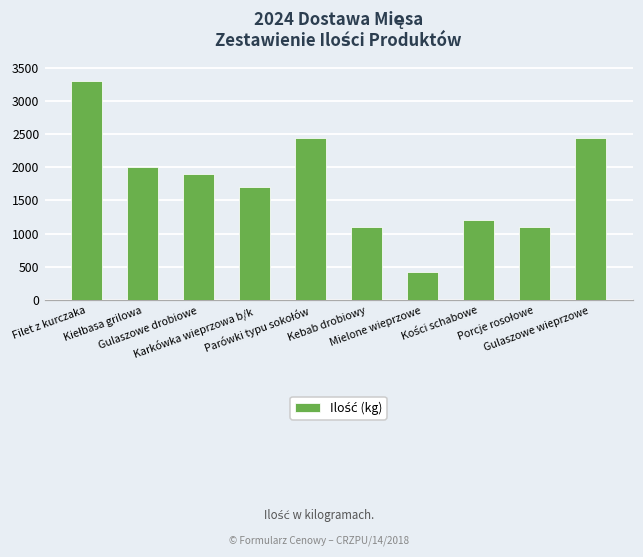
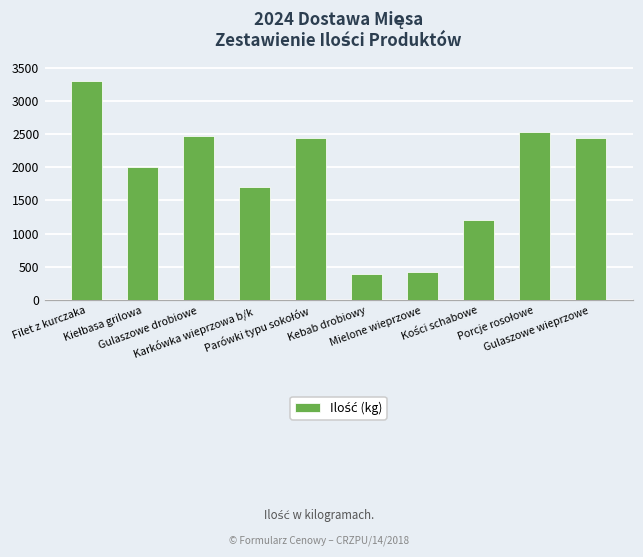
Gulaszowe drobiowe: 1900 -> 2500
Kebab drobiowy: 1100 -> 400
Porcje rosołowe: 1100 -> 2500
